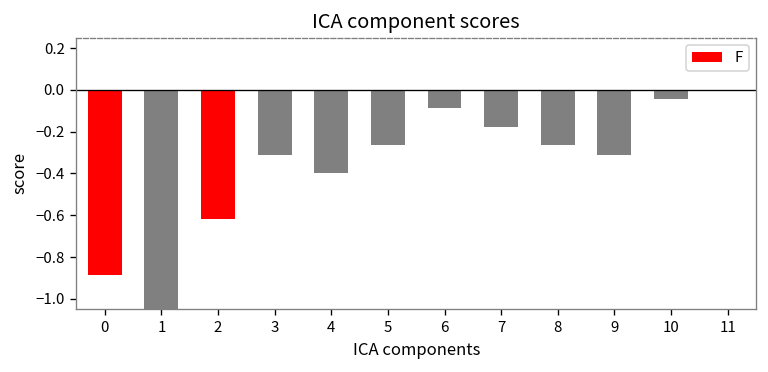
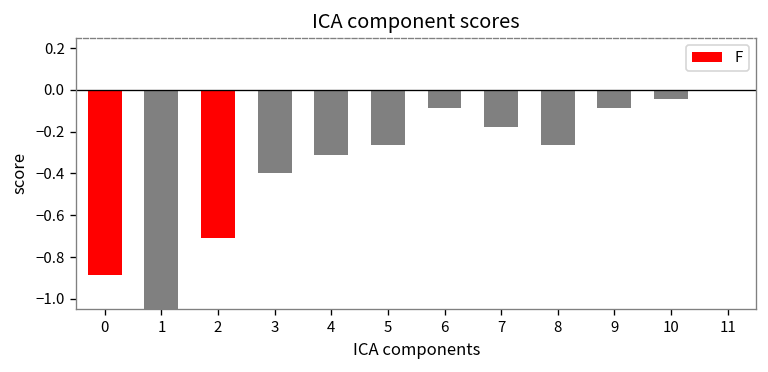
2: -0.62 -> -0.71
3: -0.31 -> -0.40
4: -0.40 -> -0.31
9: -0.31 -> -0.09
